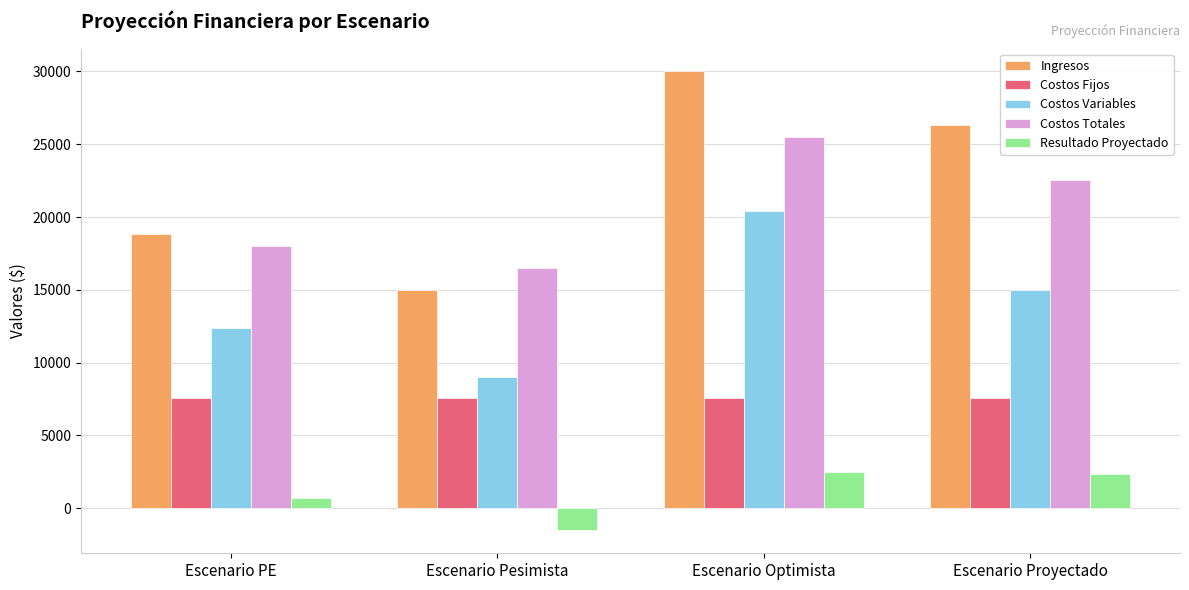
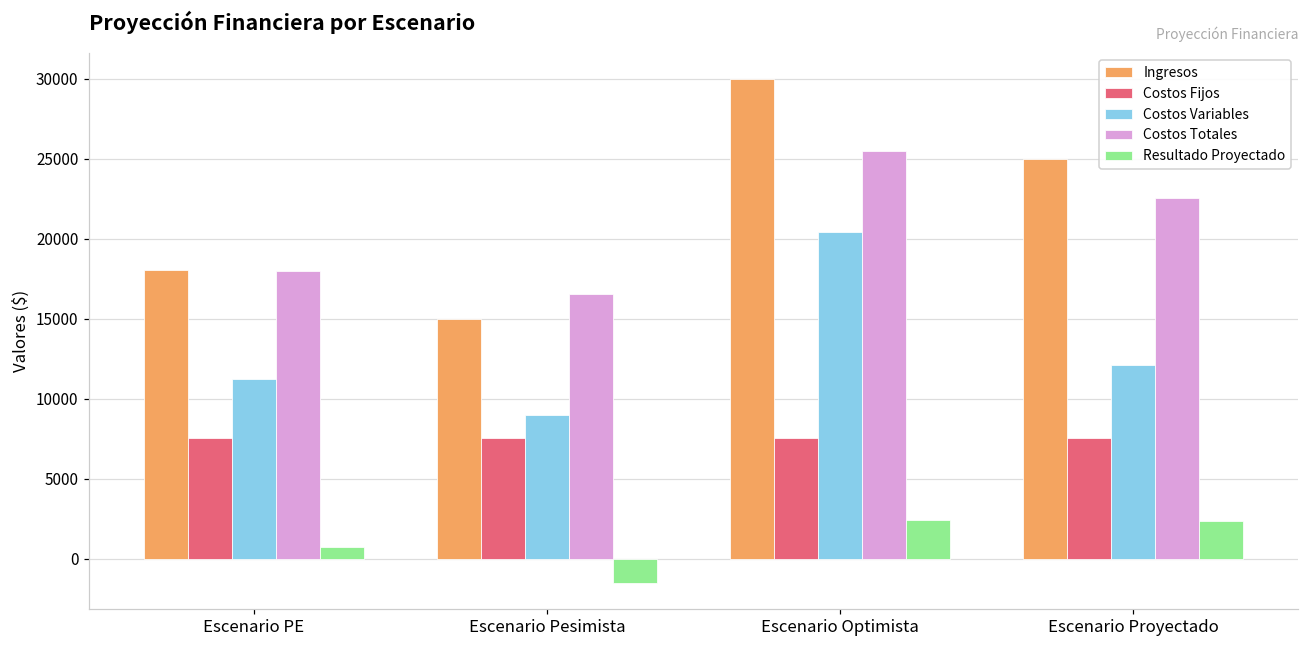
Ingresos, Escenario PE: 18800 -> 18100
Costos Variables, Escenario PE: 12400 -> 11300
Ingresos, Escenario Proyectado: 26300 -> 25000
Costos Variables, Escenario Proyectado: 15000 -> 12100
